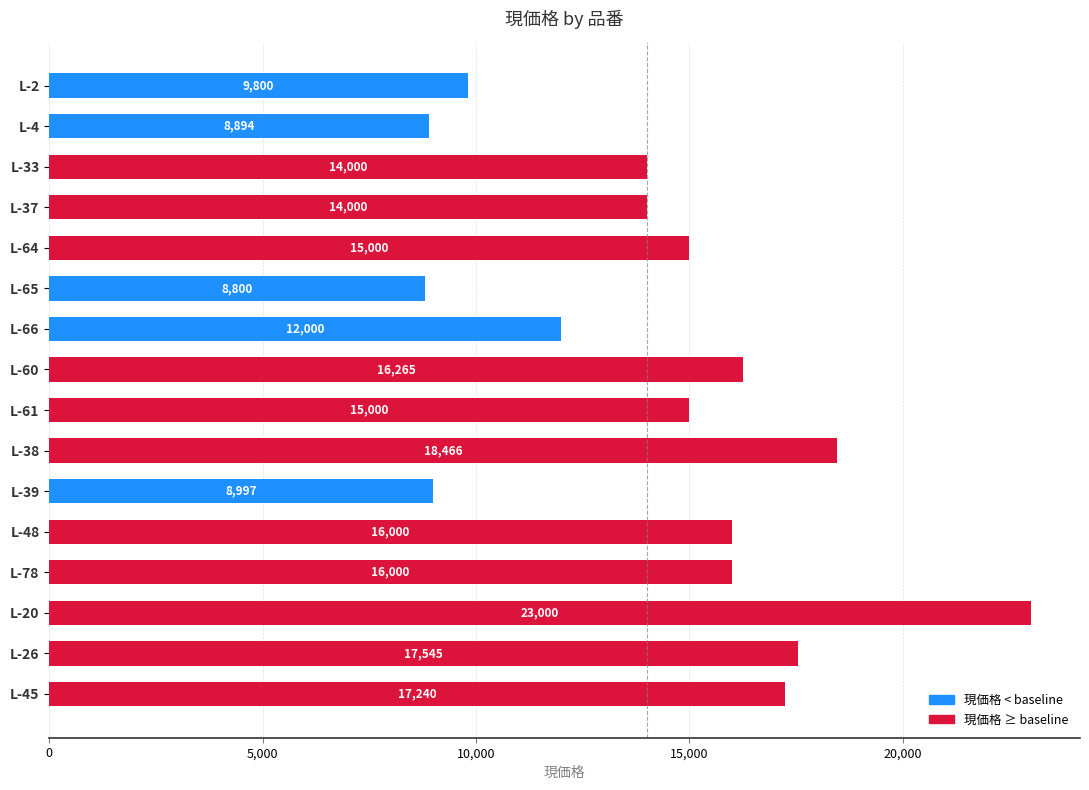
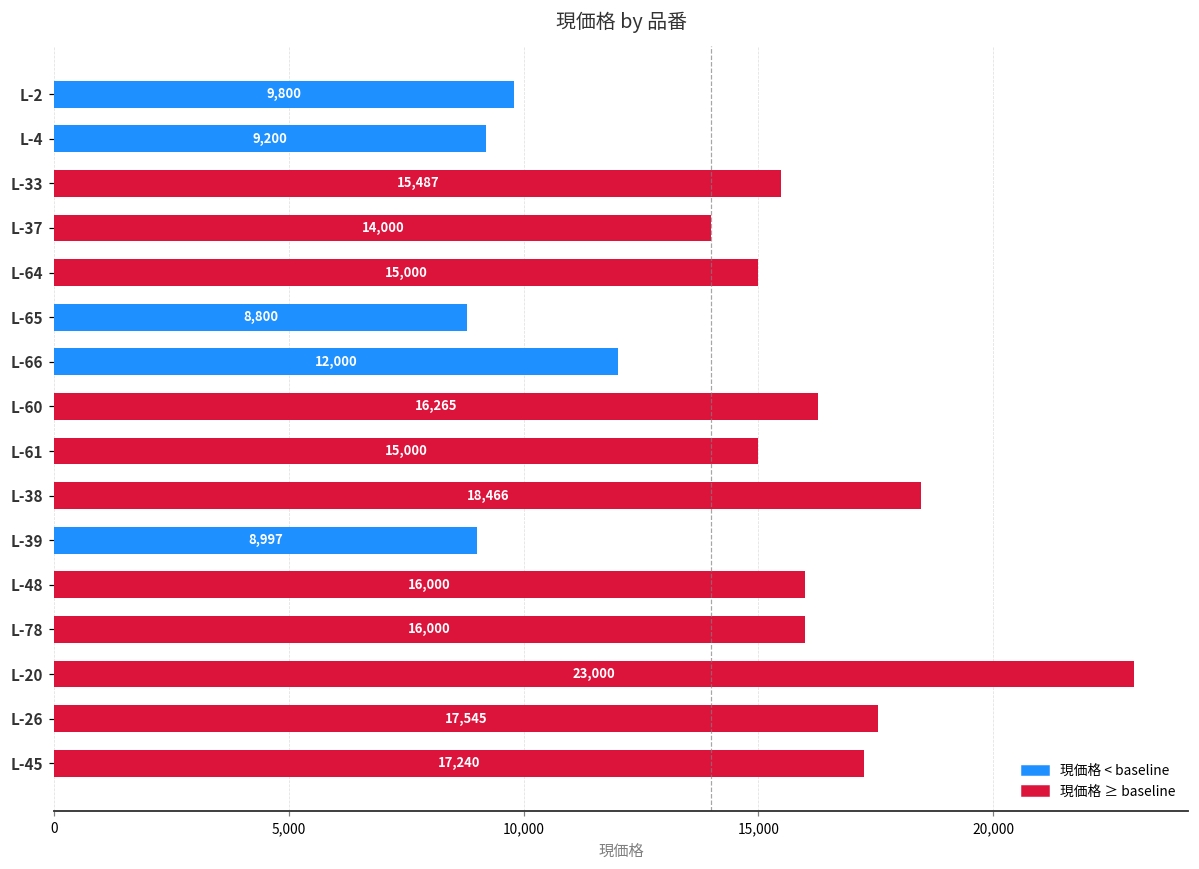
L-4: 8,894 -> 9,200
L-33: 14,000 -> 15,487
